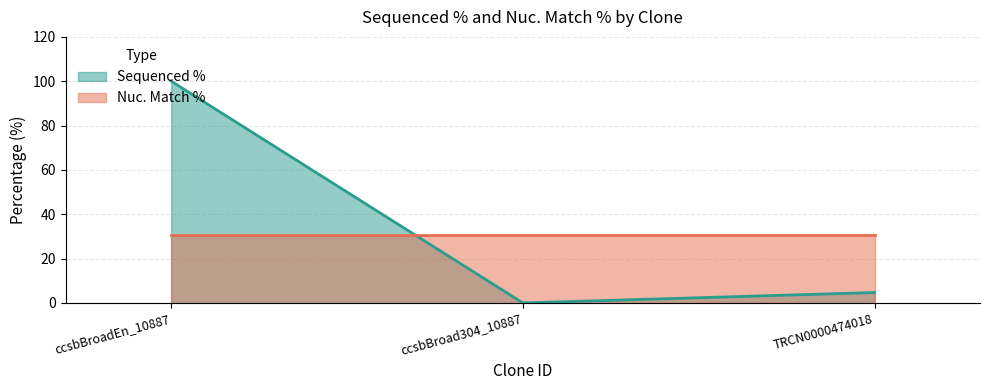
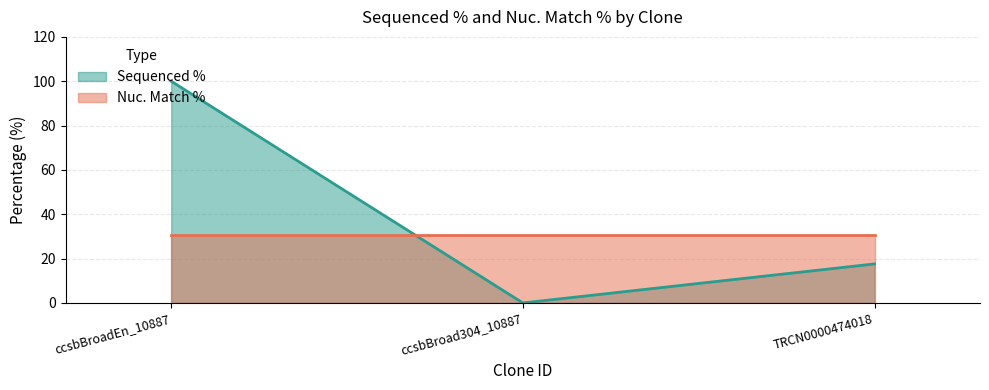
Sequenced %, TRCN0000474018: 5 -> 18
